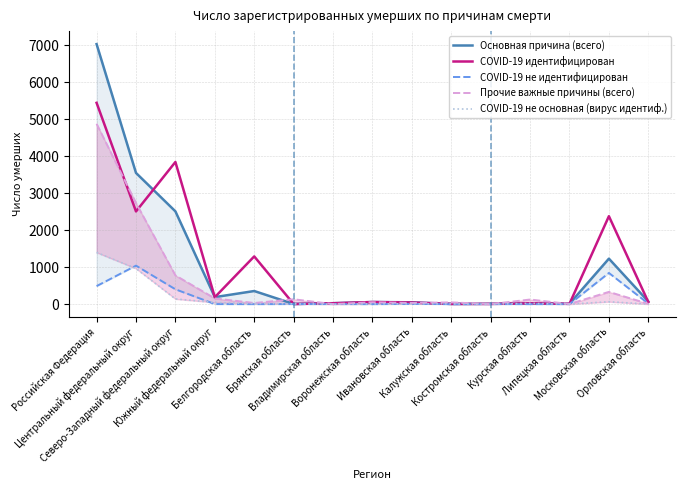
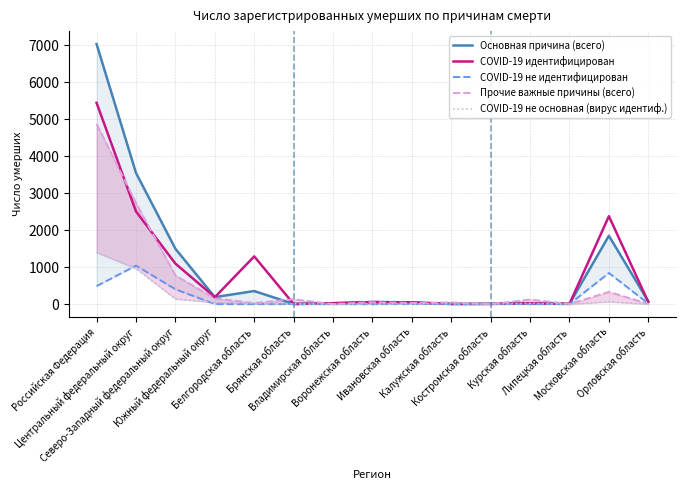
Основная причина (всего), Северо-Западный федеральный округ: 2500 -> 1500
COVID-19 идентифицирован, Северо-Западный федеральный округ: 3800 -> 1100
Основная причина (всего), Московская область: 1200 -> 1900
